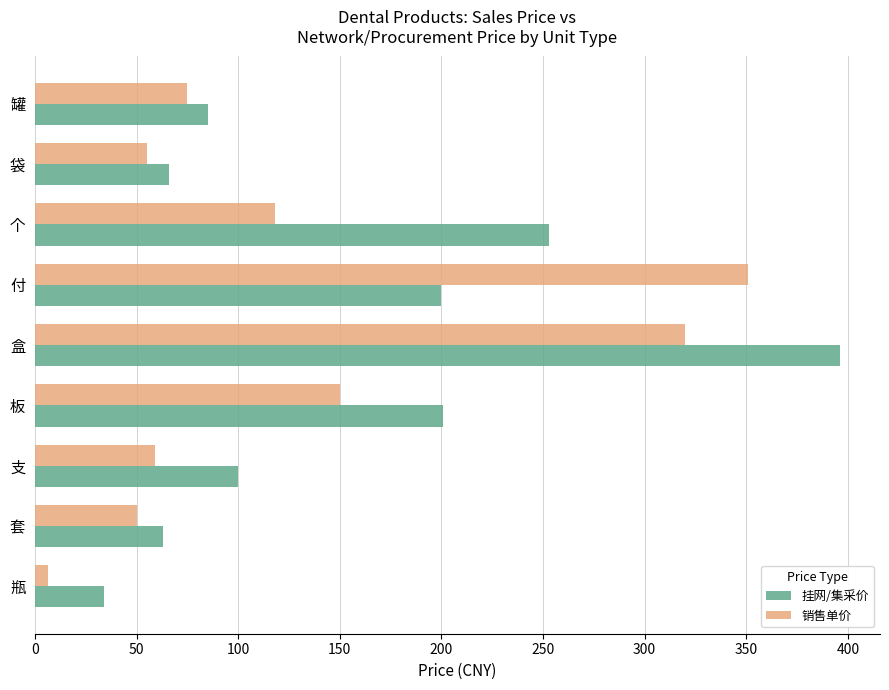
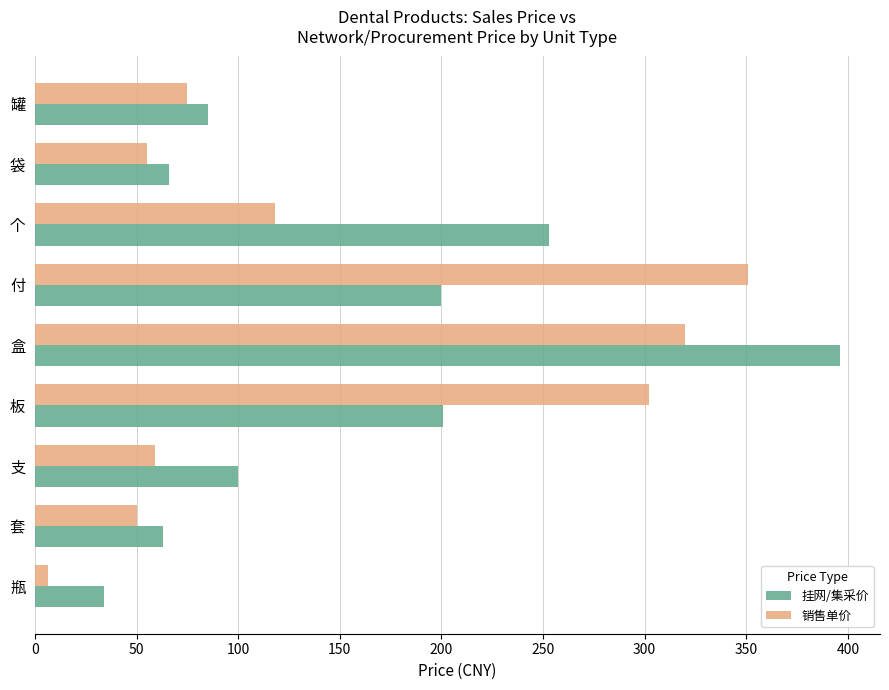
销售单价, 板: 150 -> 302
